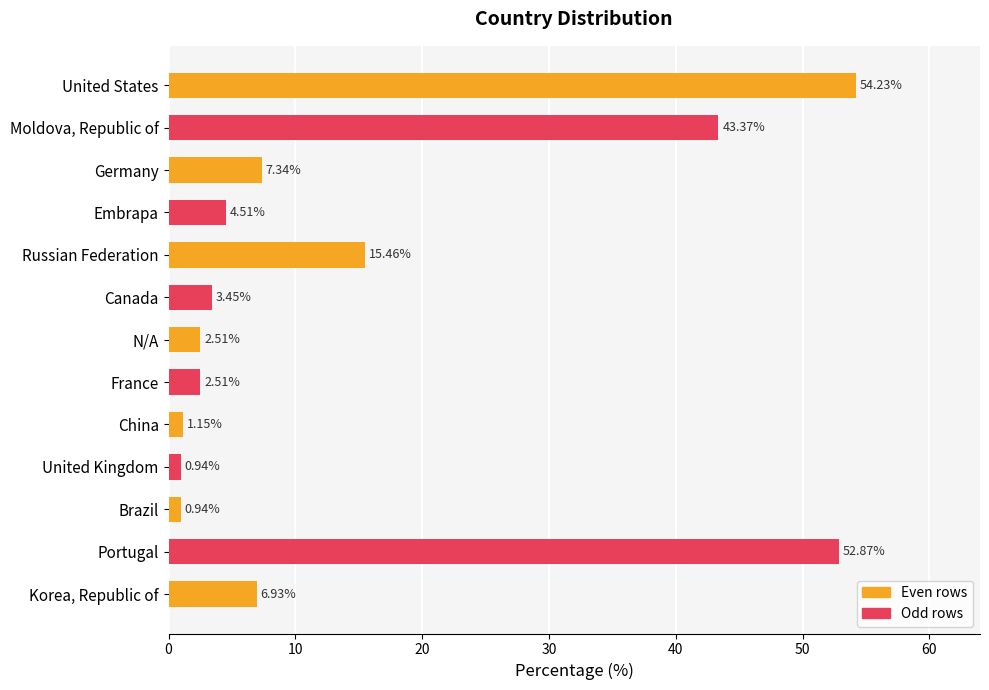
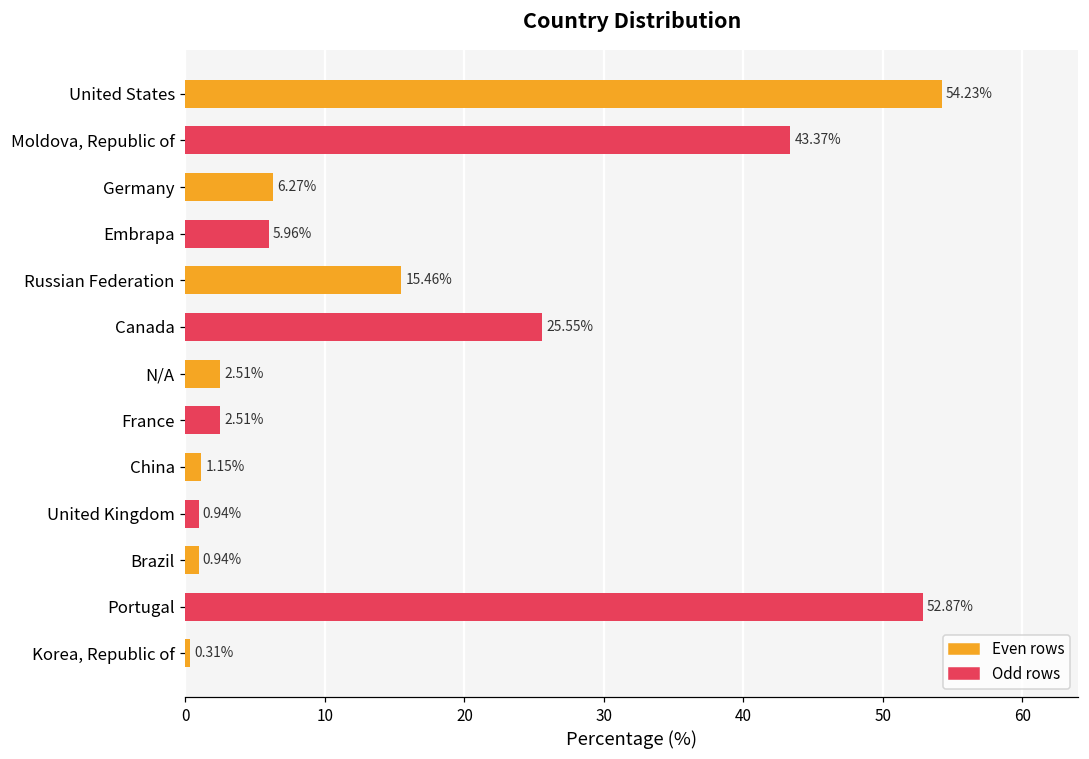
Germany: 7.34% -> 6.27%
Embrapa: 4.51% -> 5.96%
Canada: 3.45% -> 25.55%
Korea, Republic of: 6.93% -> 0.31%
